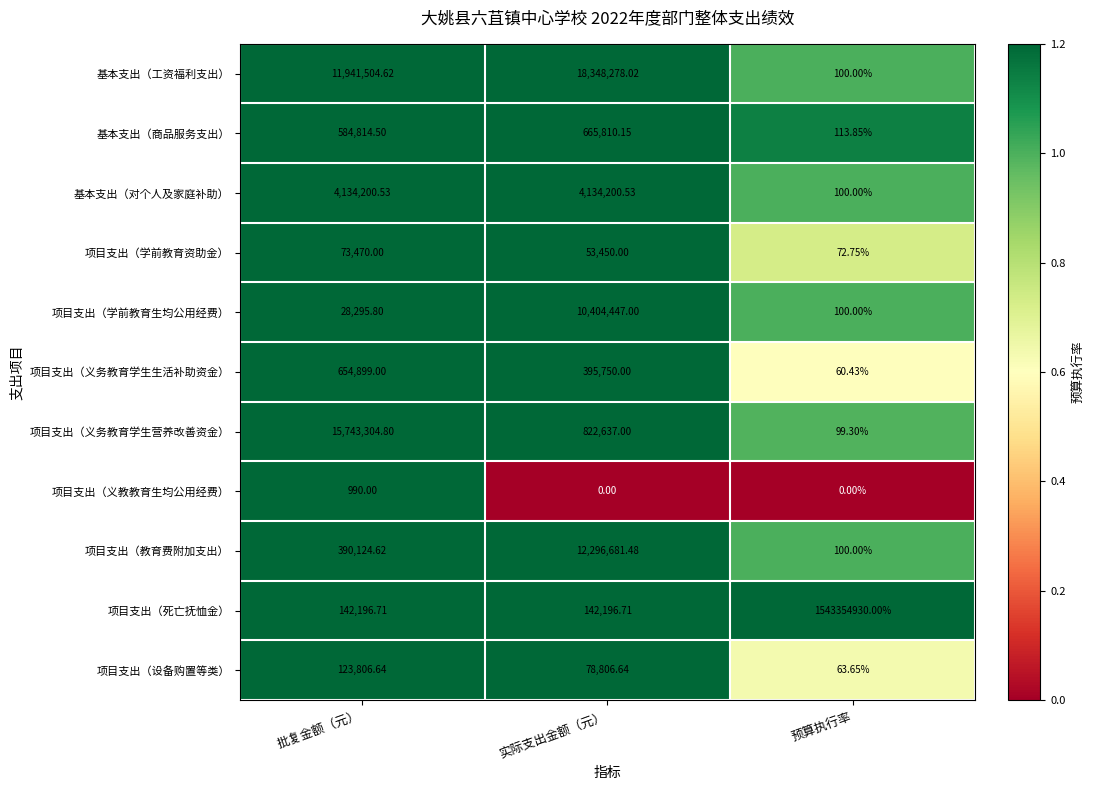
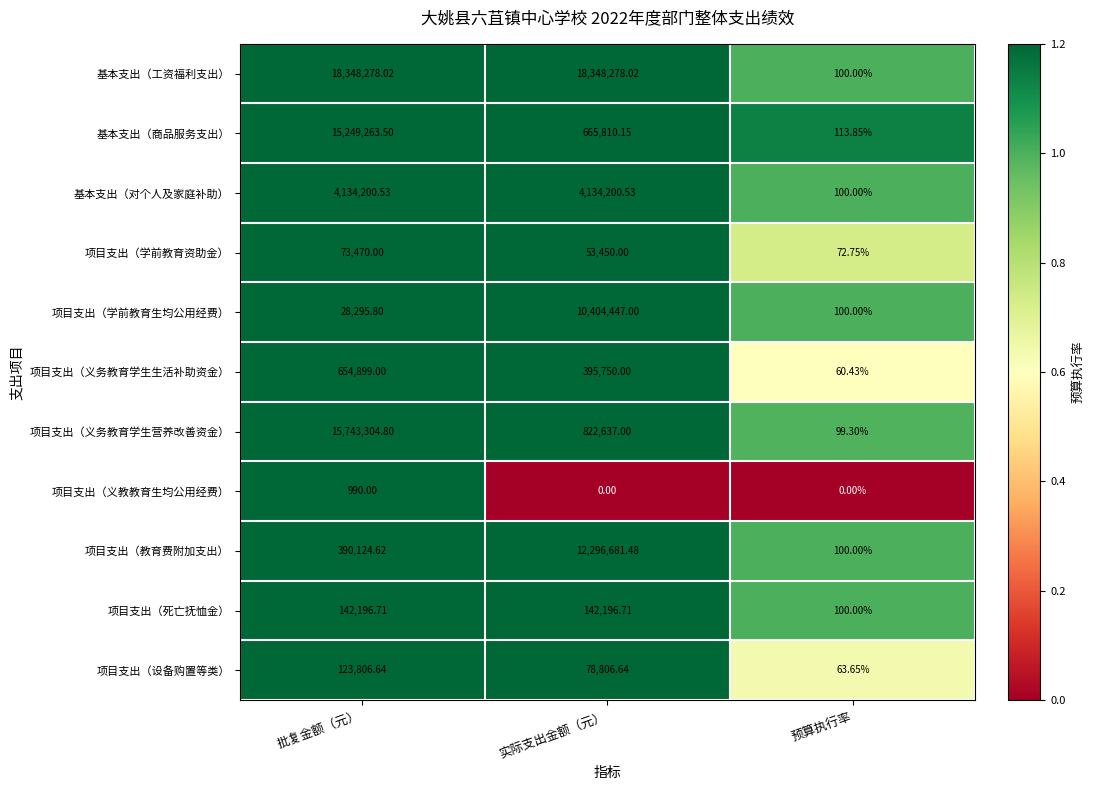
基本支出（工资福利支出）, 批复金额（元）: 11,941,504.62 -> 18,348,278.02
基本支出（商品服务支出）, 批复金额（元）: 584,814.50 -> 15,249,263.50
项目支出（死亡抚恤金）, 预算执行率: 1543354930.00% -> 100.00%
